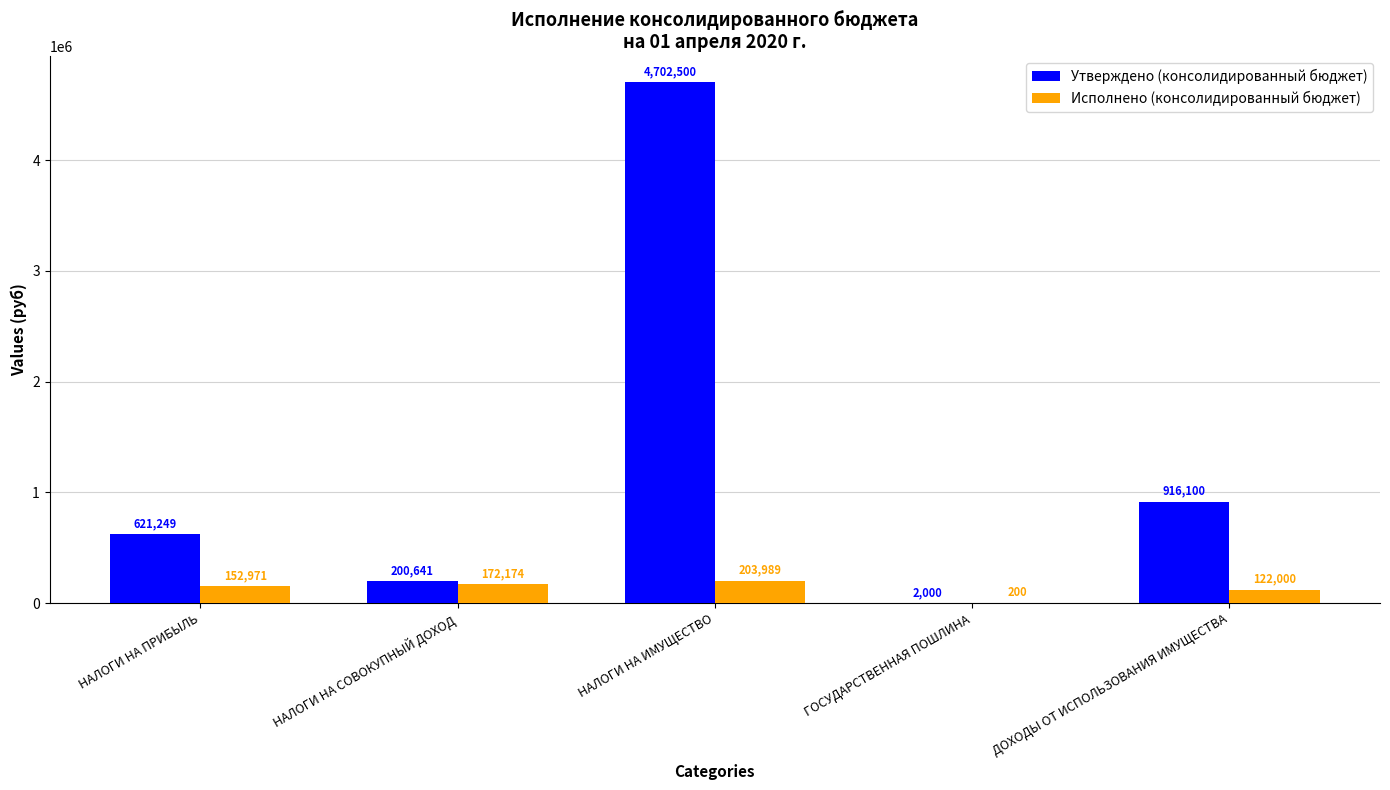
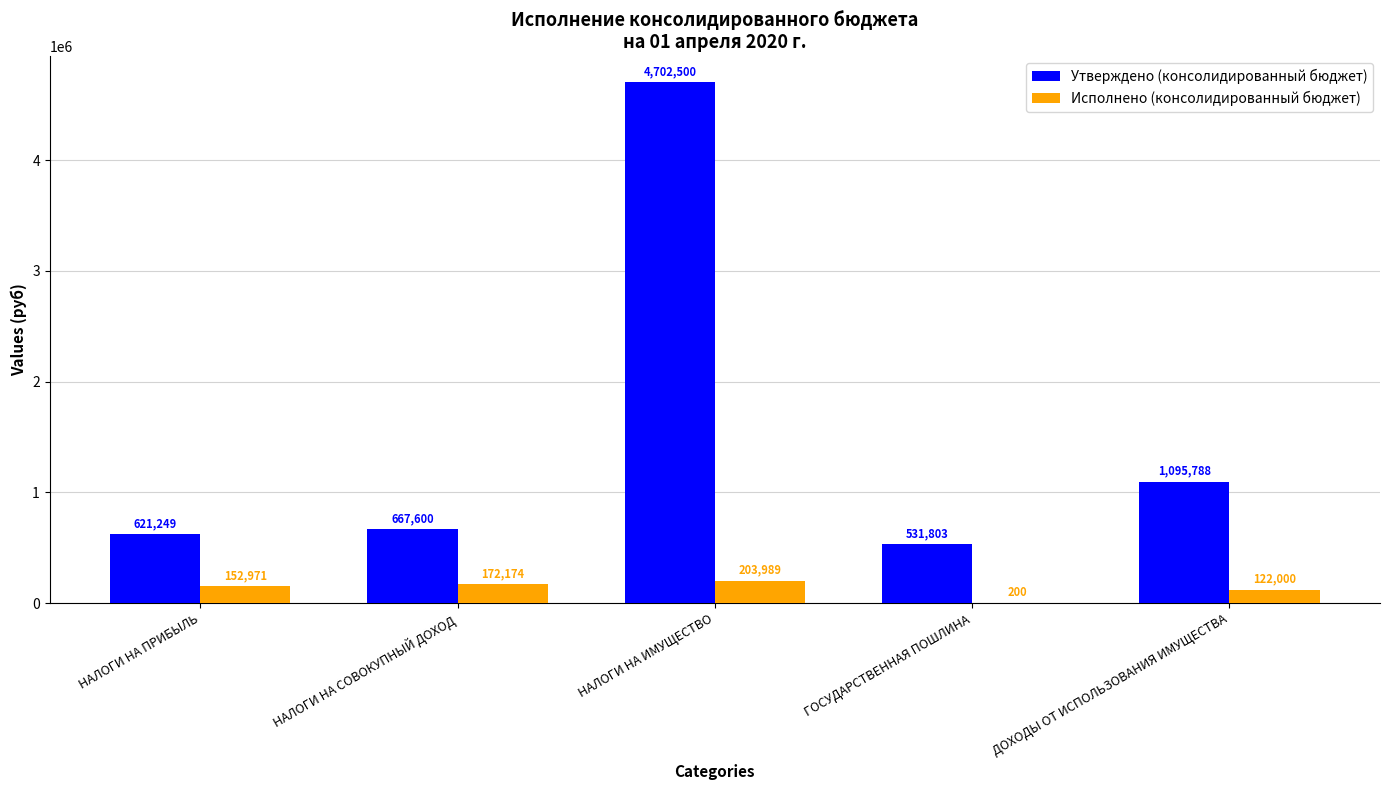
Утверждено (консолидированный бюджет), НАЛОГИ НА СОВОКУПНЫЙ ДОХОД: 200,641 -> 667,600
Утверждено (консолидированный бюджет), ГОСУДАРСТВЕННАЯ ПОШЛИНА: 2,000 -> 531,803
Утверждено (консолидированный бюджет), ДОХОДЫ ОТ ИСПОЛЬЗОВАНИЯ ИМУЩЕСТВА: 916,100 -> 1,095,788
